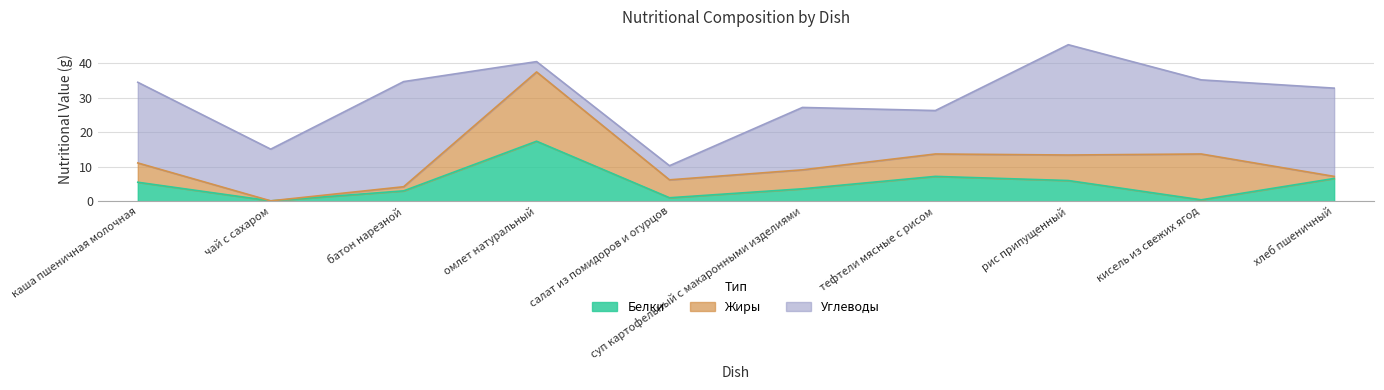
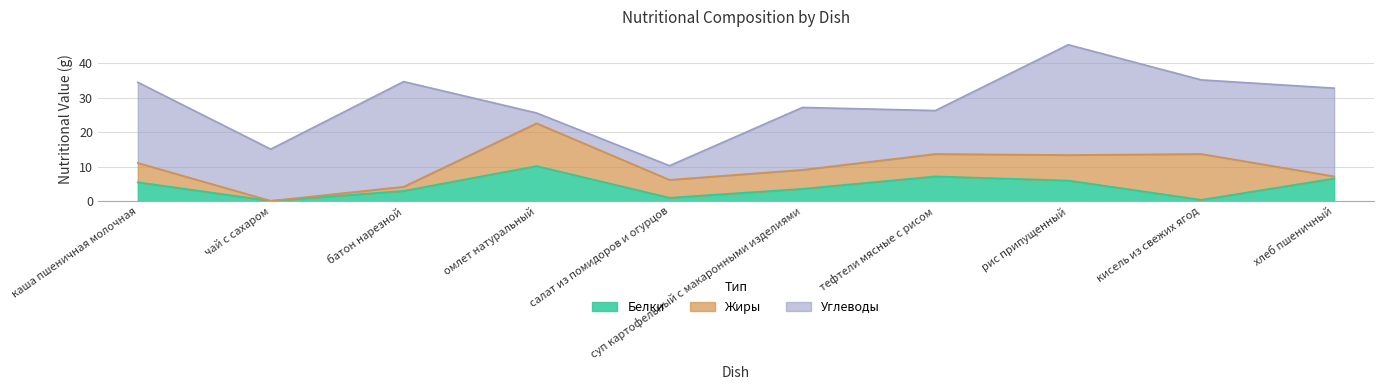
Белки, омлет натуральный: 17 -> 10
Жиры, омлет натуральный: 20 -> 12
